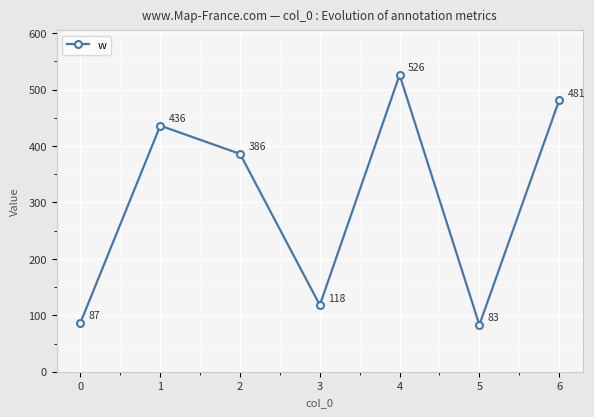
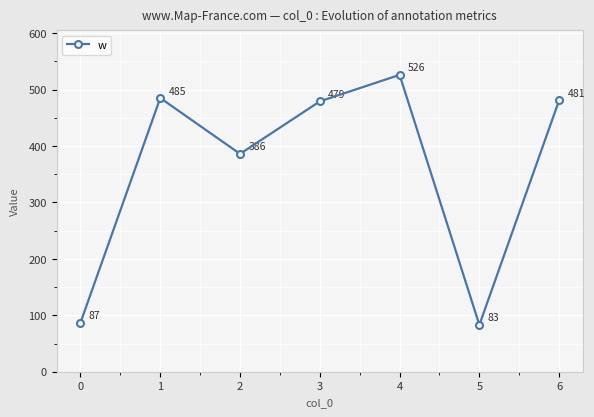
1: 436 -> 485
3: 118 -> 479
